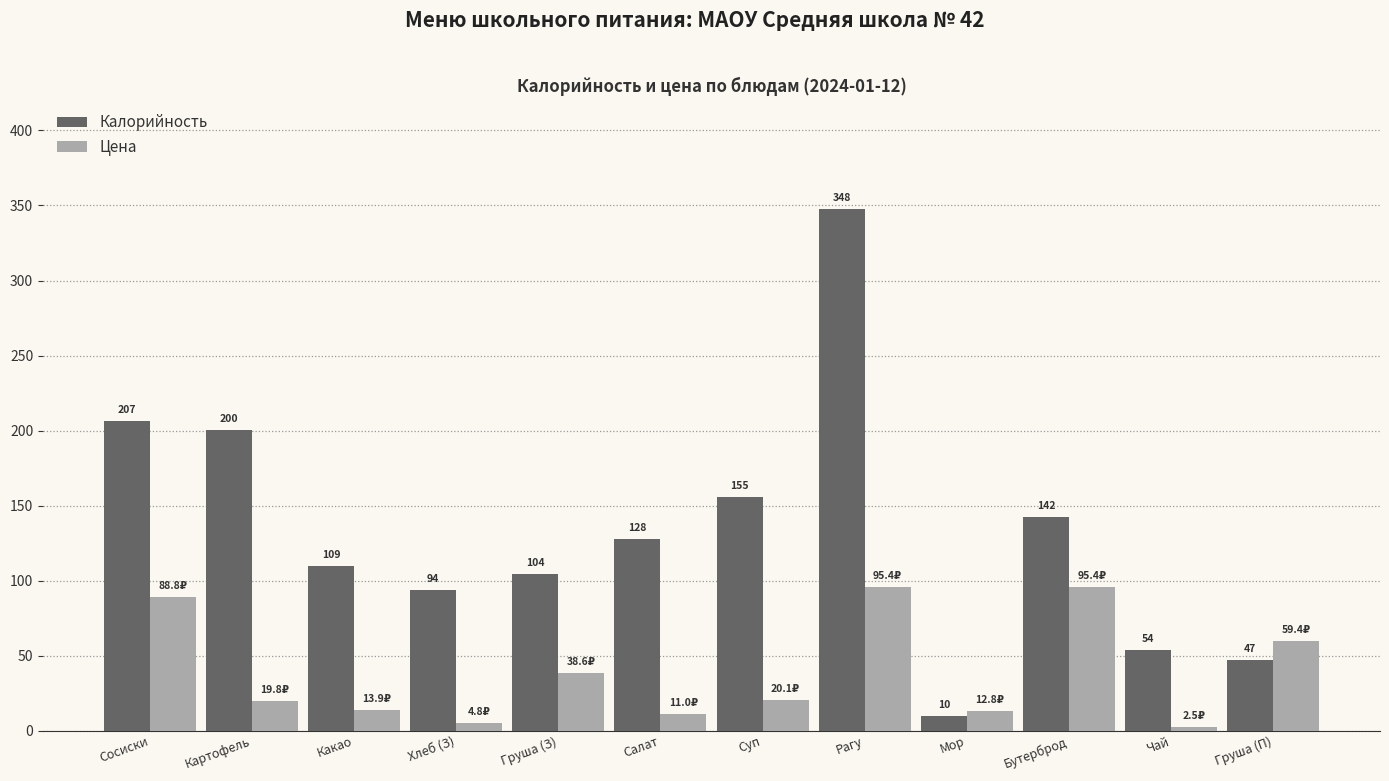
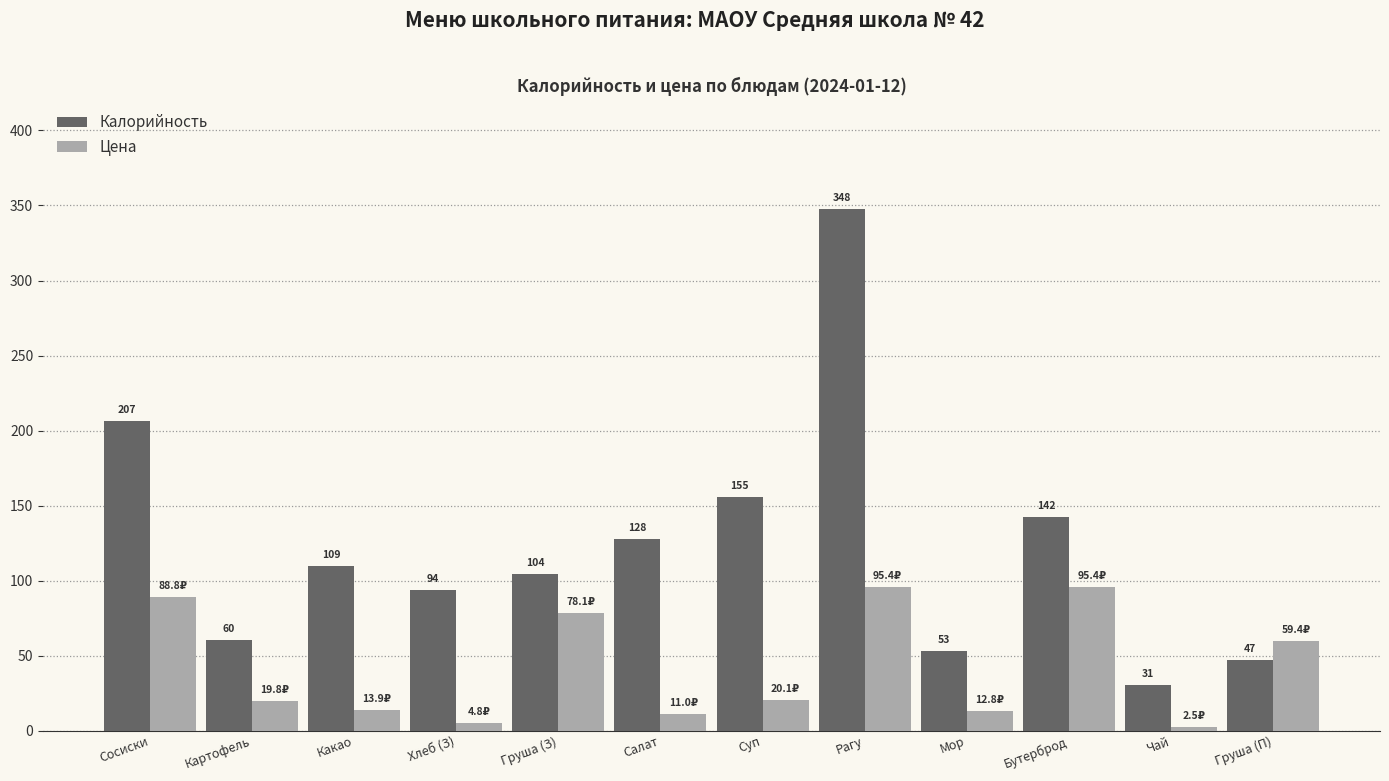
Калорийность, Картофель: 200 -> 60
Цена, Груша (З): 38.6₽ -> 78.1₽
Калорийность, Мор: 10 -> 53
Калорийность, Чай: 54 -> 31
